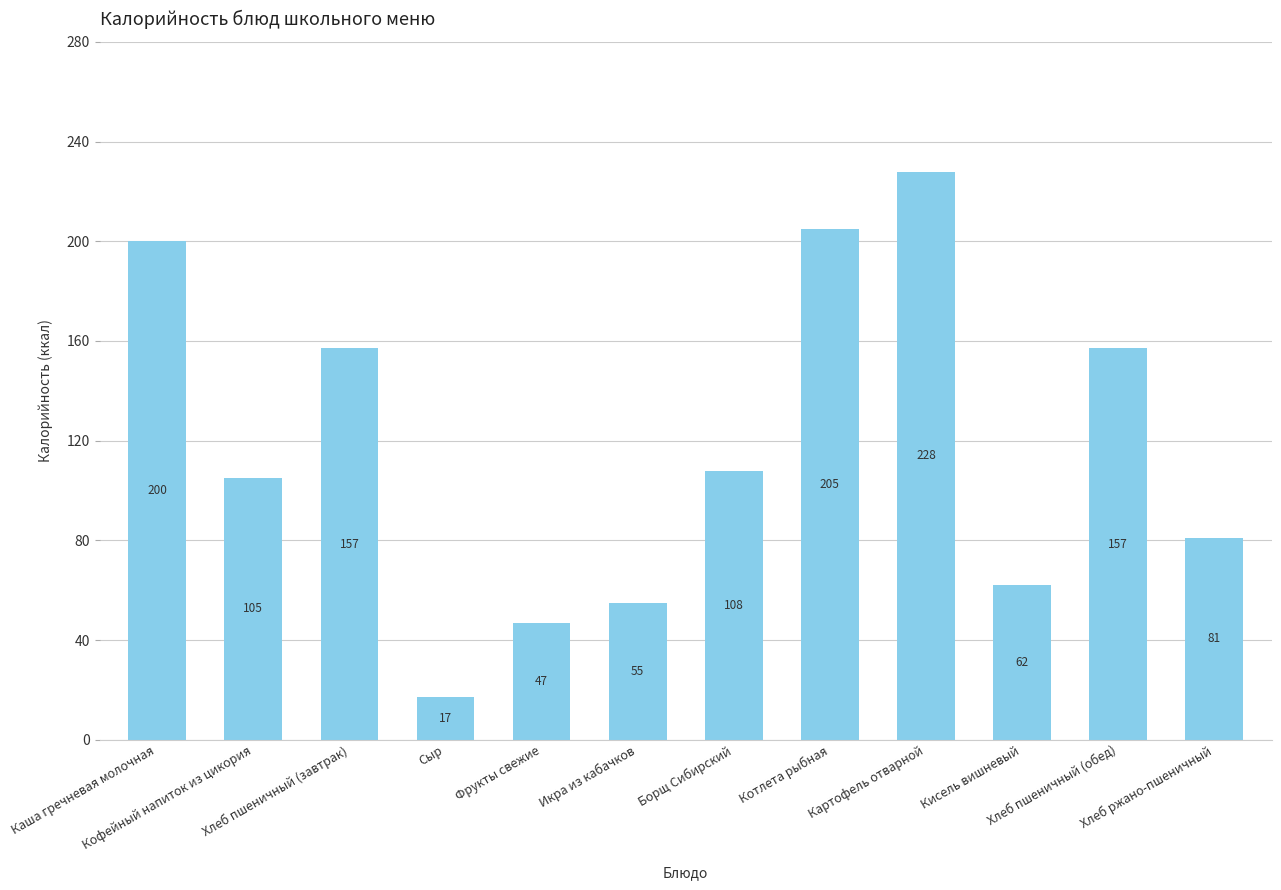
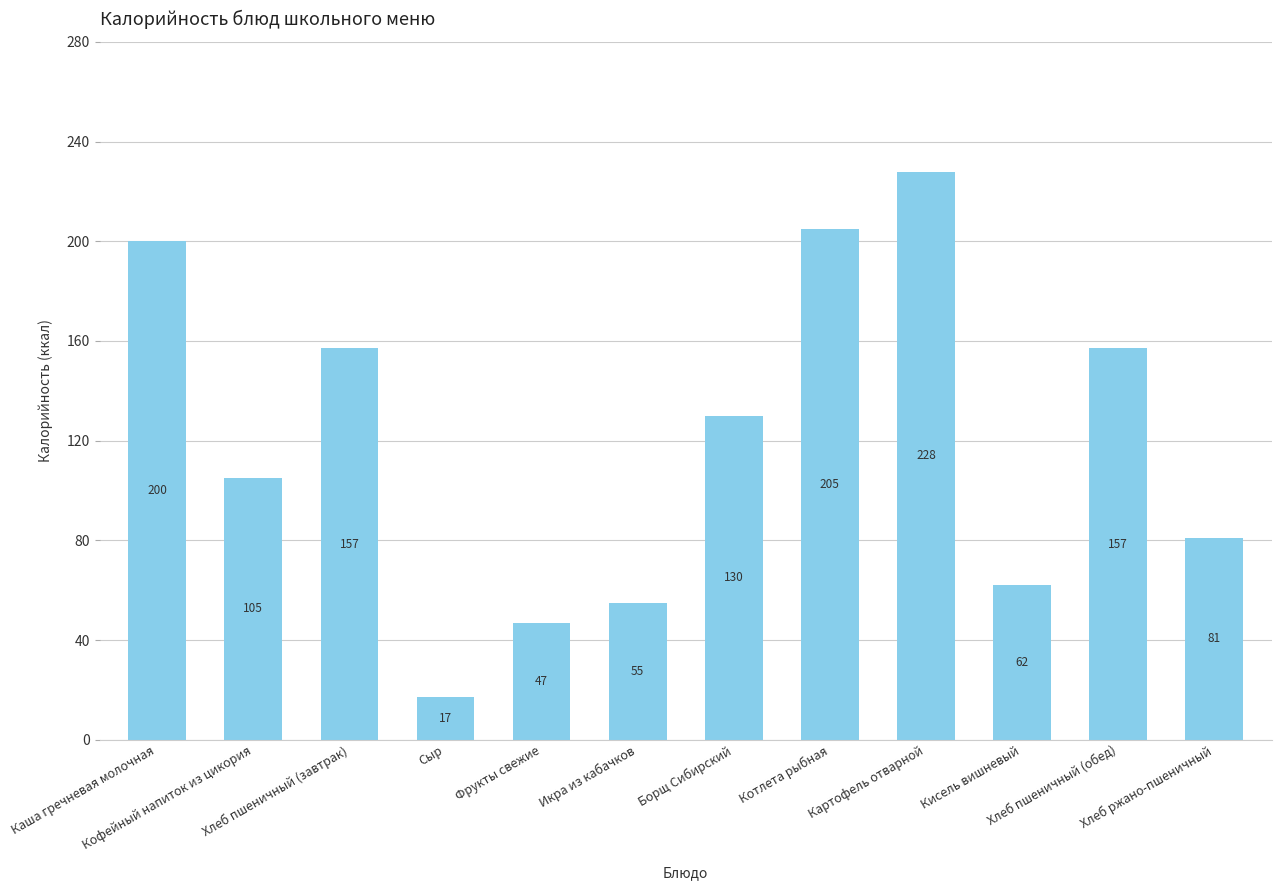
Борщ Сибирский: 108 -> 130
